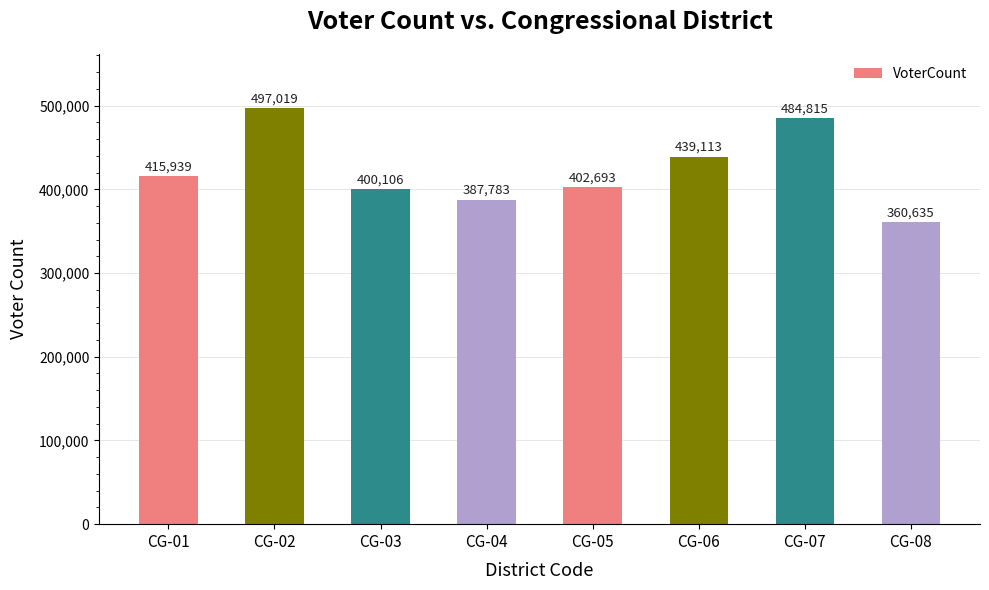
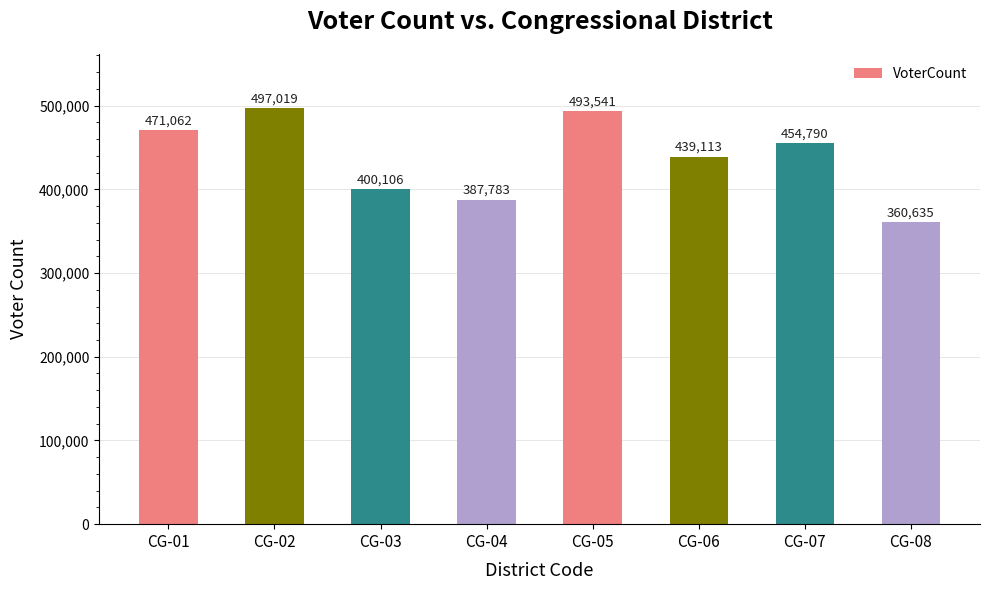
CG-01: 415,939 -> 471,062
CG-05: 402,693 -> 493,541
CG-07: 484,815 -> 454,790
